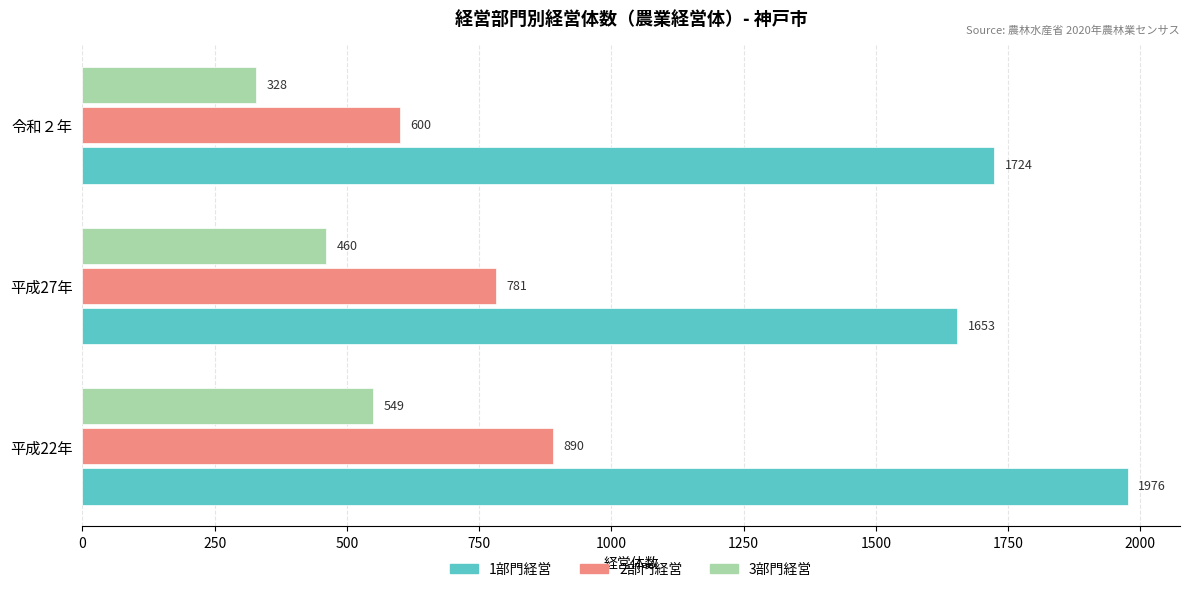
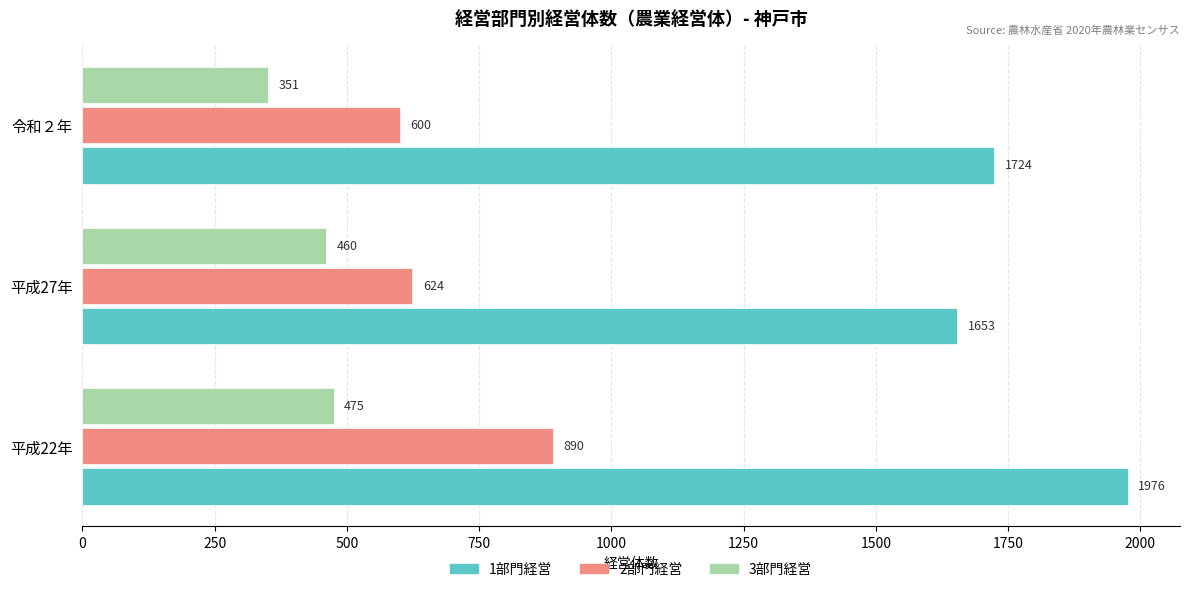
3部門経営, 令和２年: 328 -> 351
2部門経営, 平成27年: 781 -> 624
3部門経営, 平成22年: 549 -> 475
